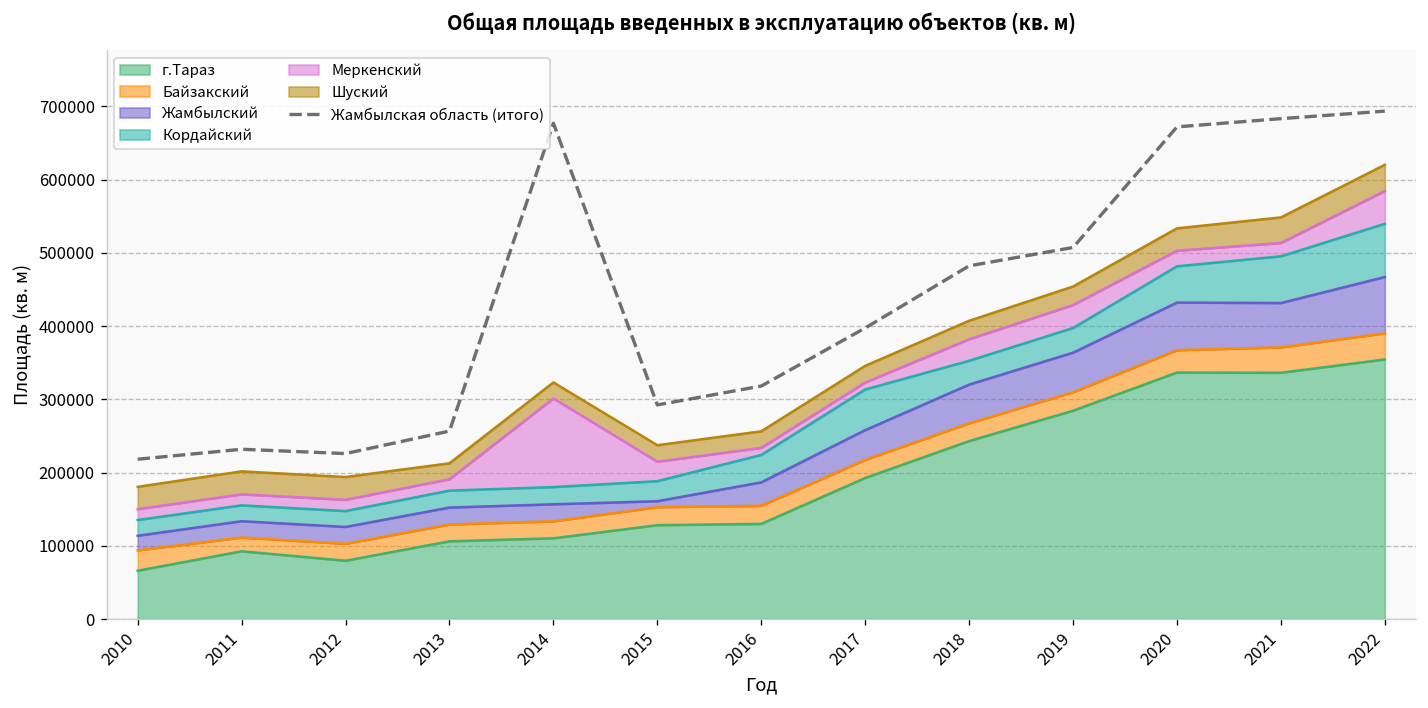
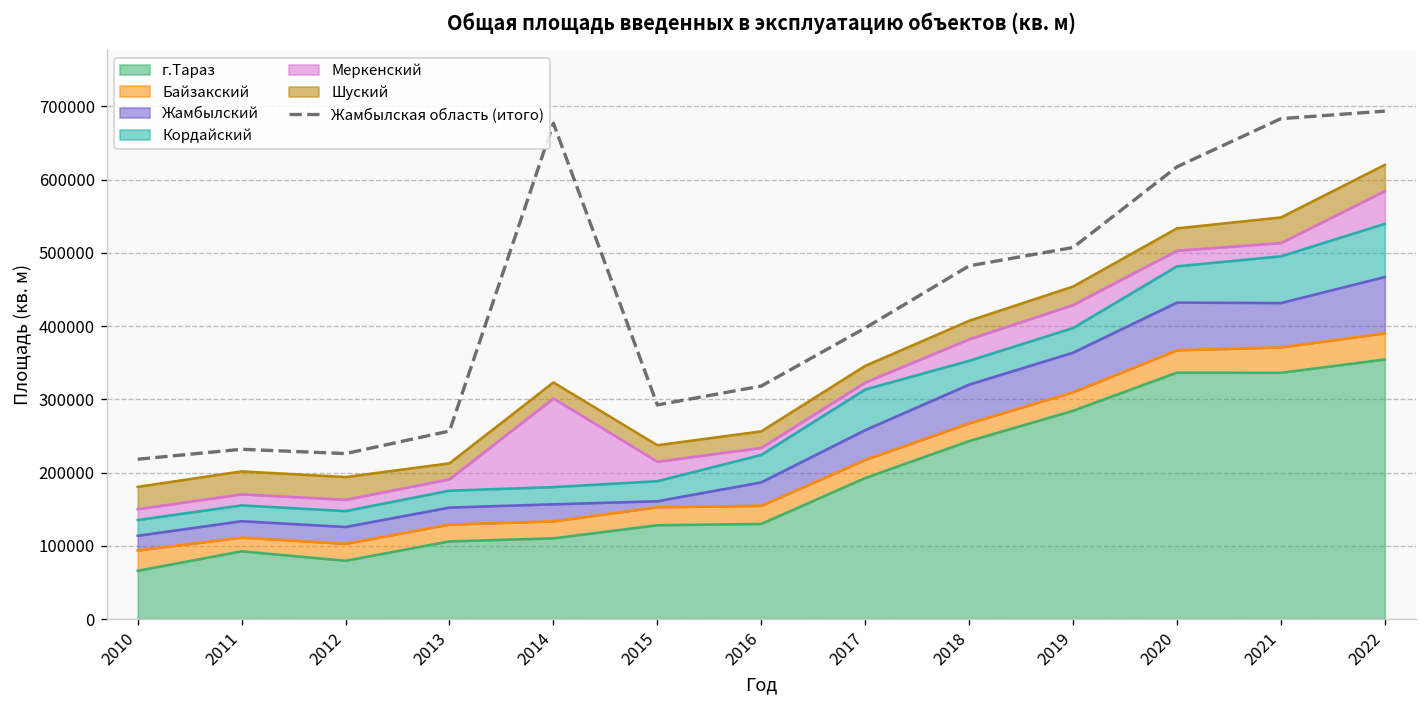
Жамбылская область (итого), 2020: 670000 -> 620000
